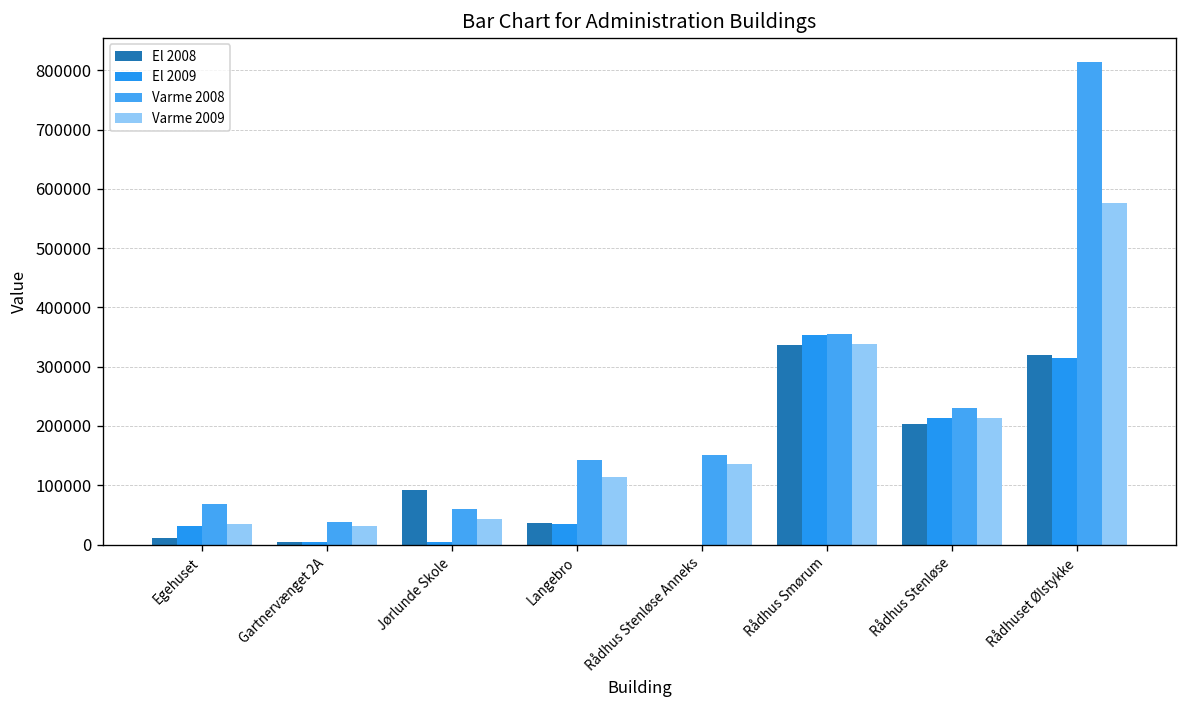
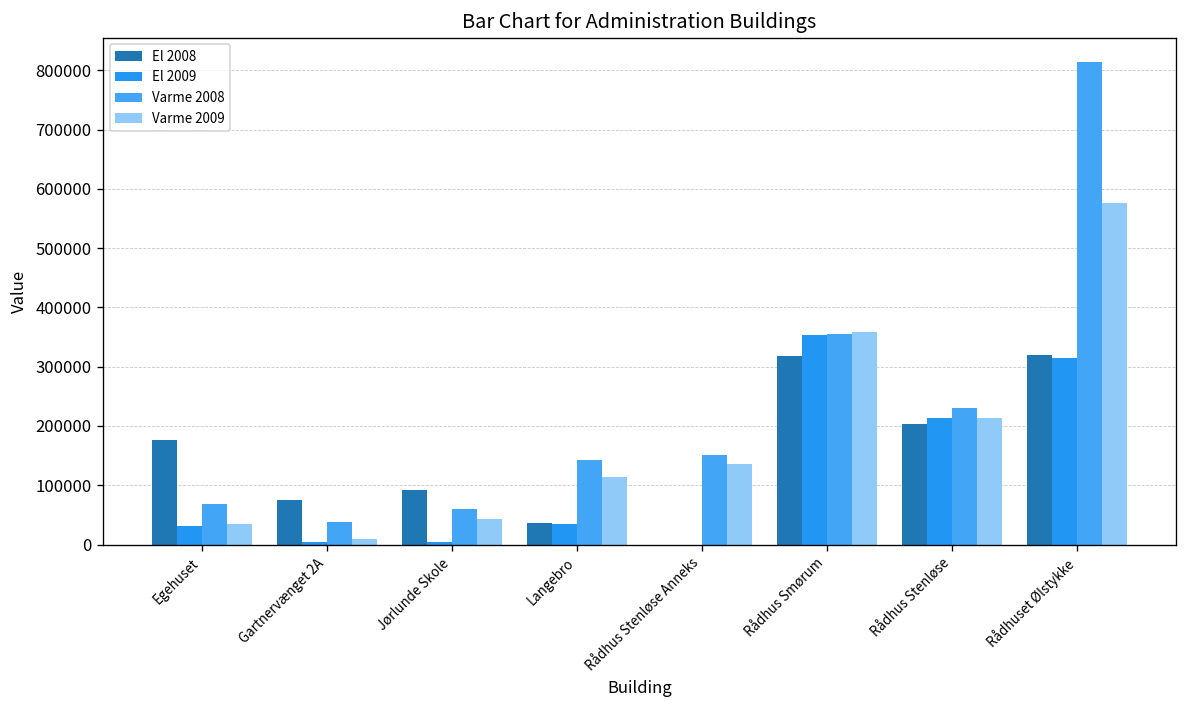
El 2008, Egehuset: 10000 -> 180000
El 2008, Gartnervænget 2A: 0 -> 80000
Varme 2009, Gartnervænget 2A: 30000 -> 10000
El 2008, Rådhus Smørum: 340000 -> 320000
Varme 2009, Rådhus Smørum: 340000 -> 360000
